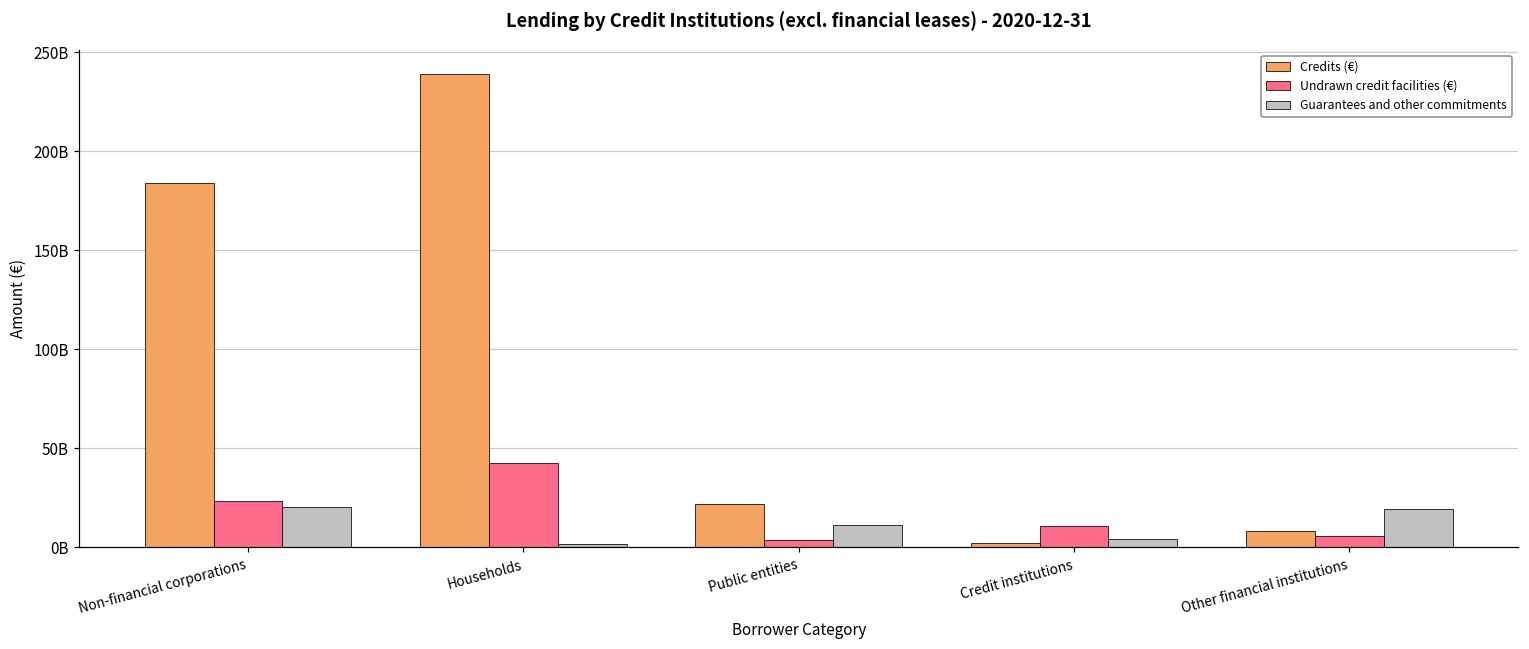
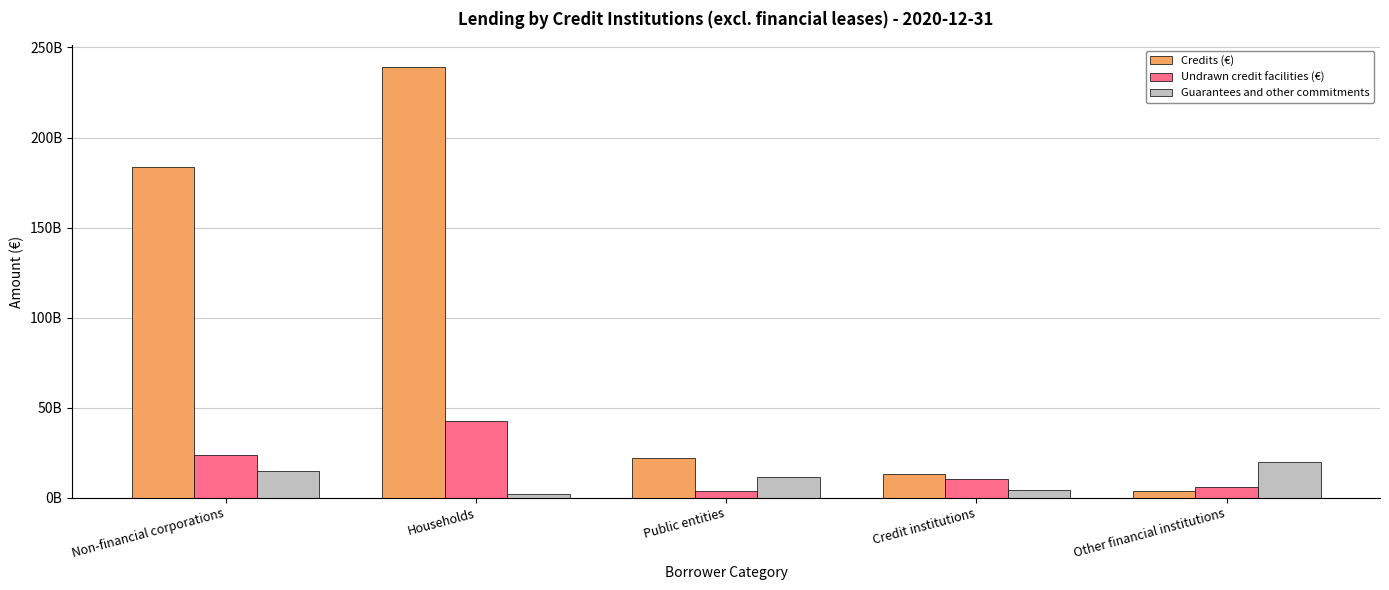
Guarantees and other commitments, Non-financial corporations: 21000000000 -> 15000000000
Credits (€), Credit institutions: 2000000000 -> 13000000000
Credits (€), Other financial institutions: 8000000000 -> 3000000000
